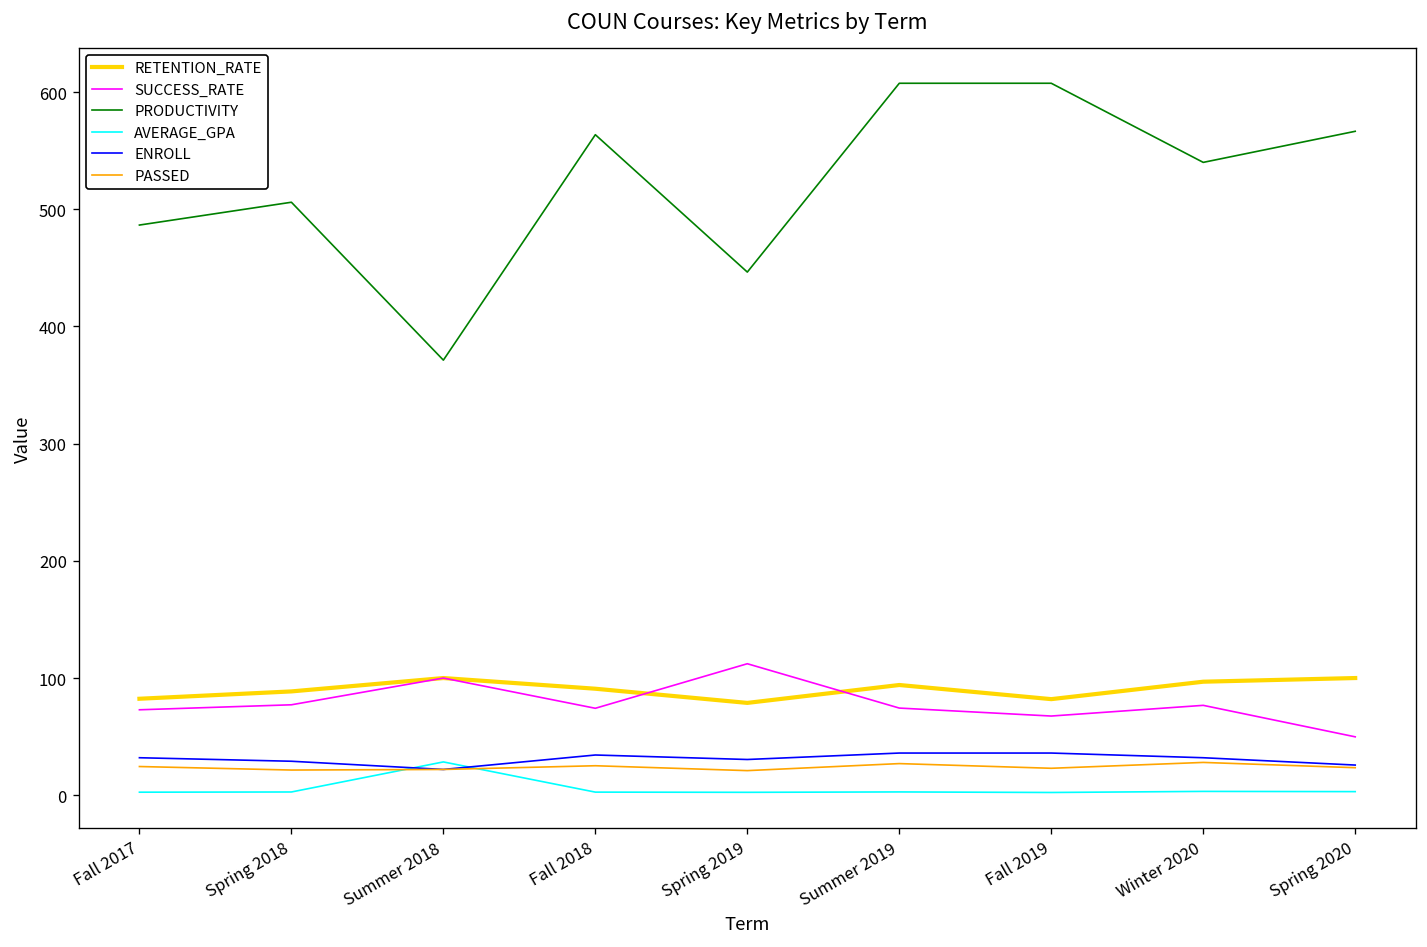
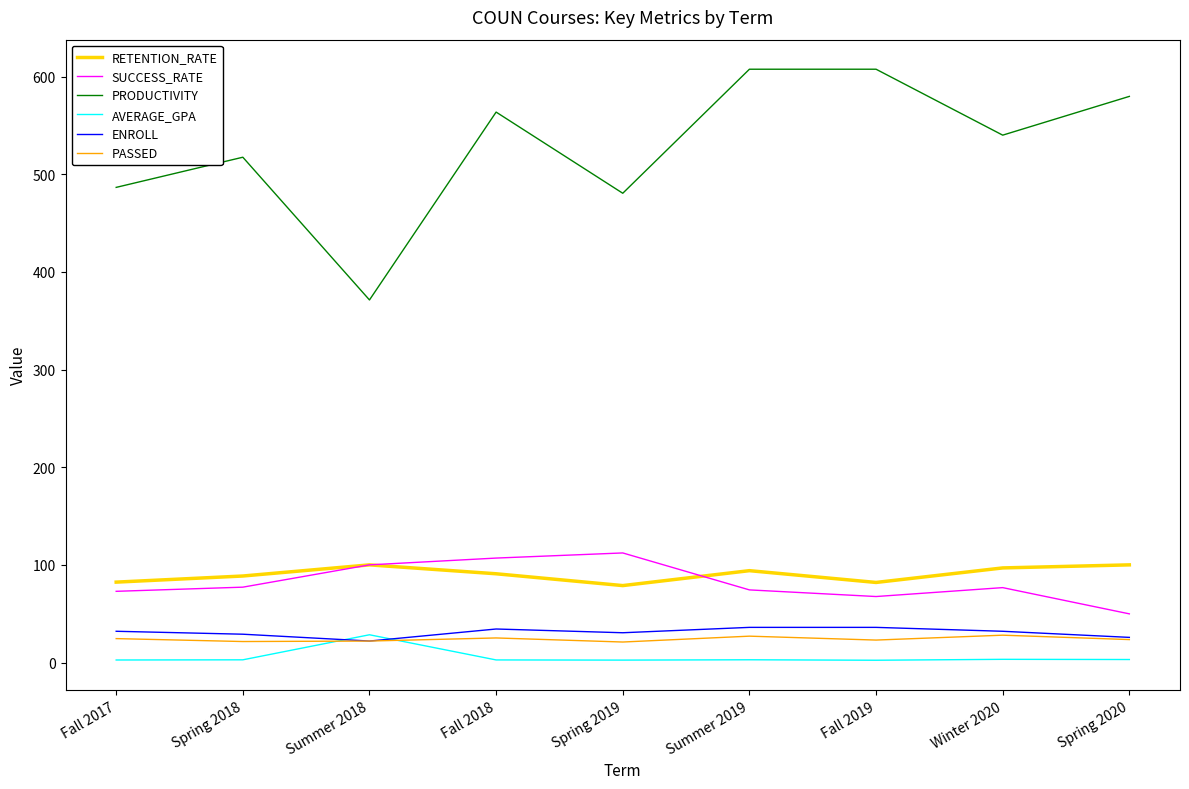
PRODUCTIVITY, Spring 2018: 510 -> 520
SUCCESS_RATE, Fall 2018: 70 -> 110
PRODUCTIVITY, Spring 2019: 450 -> 480
PRODUCTIVITY, Spring 2020: 570 -> 580
